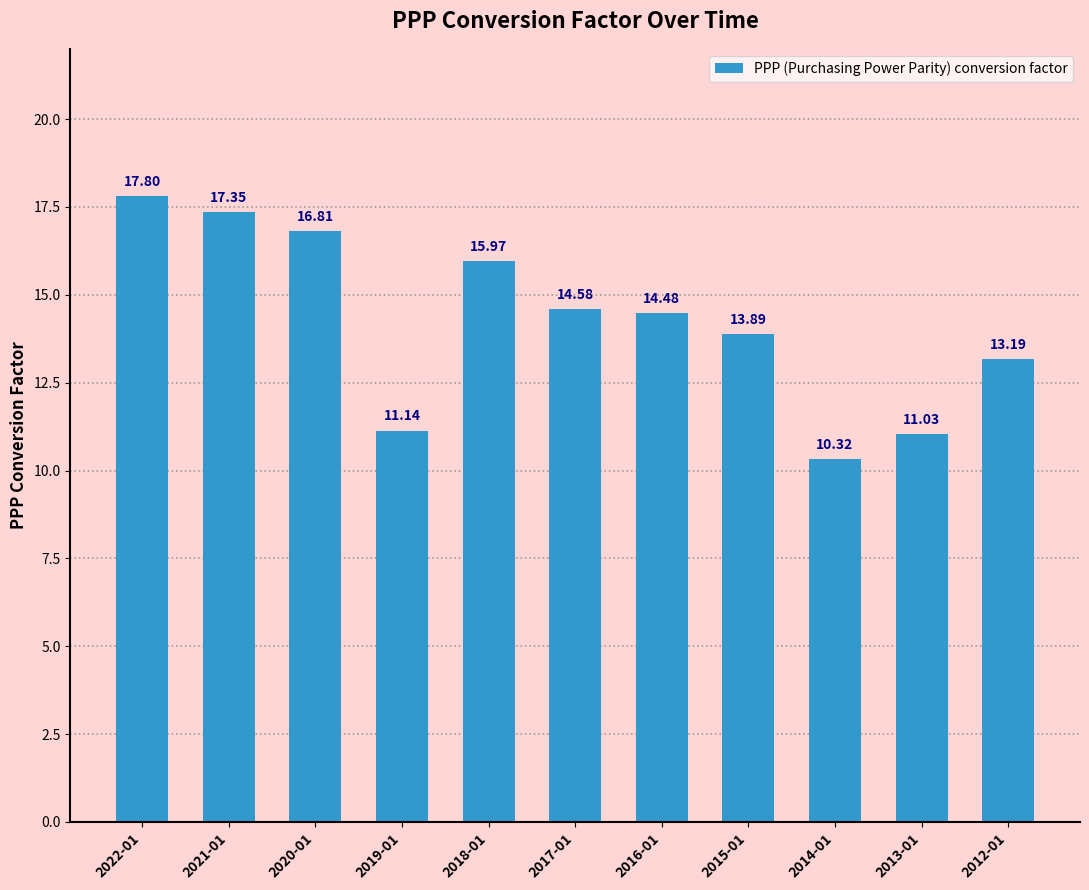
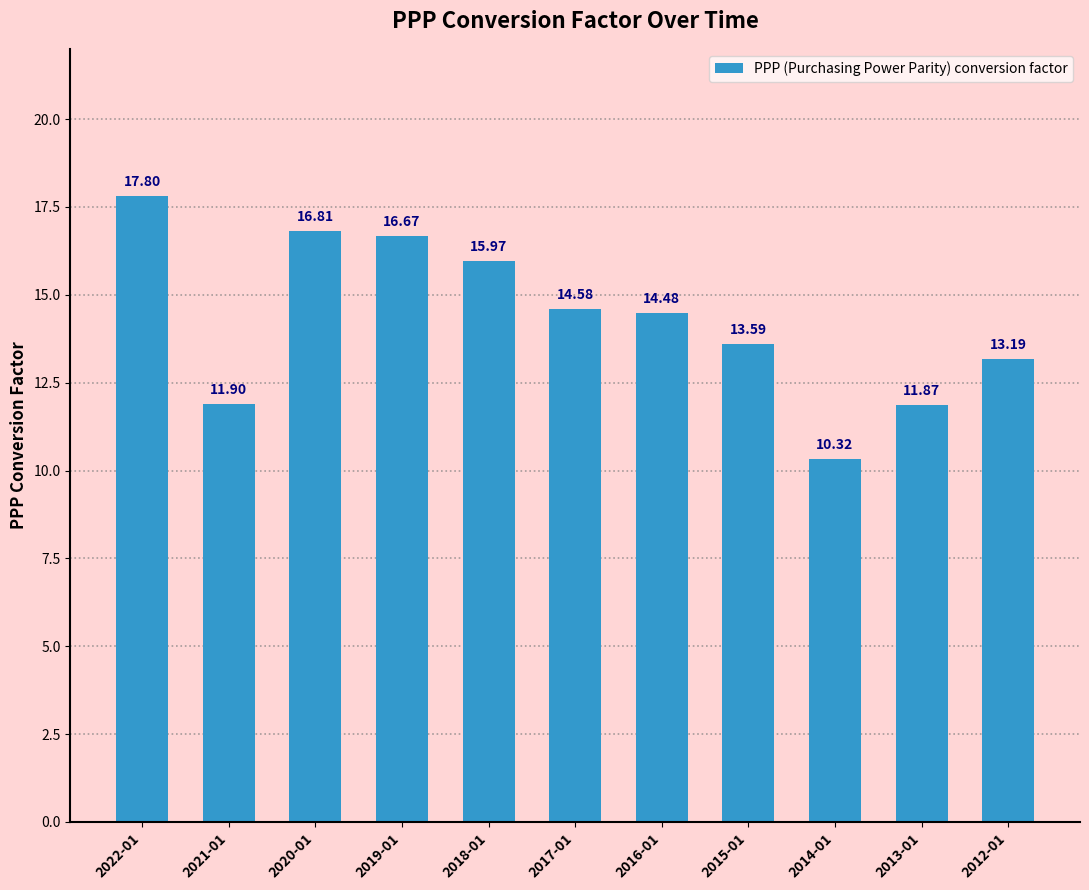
2021-01: 17.35 -> 11.90
2019-01: 11.14 -> 16.67
2015-01: 13.89 -> 13.59
2013-01: 11.03 -> 11.87
